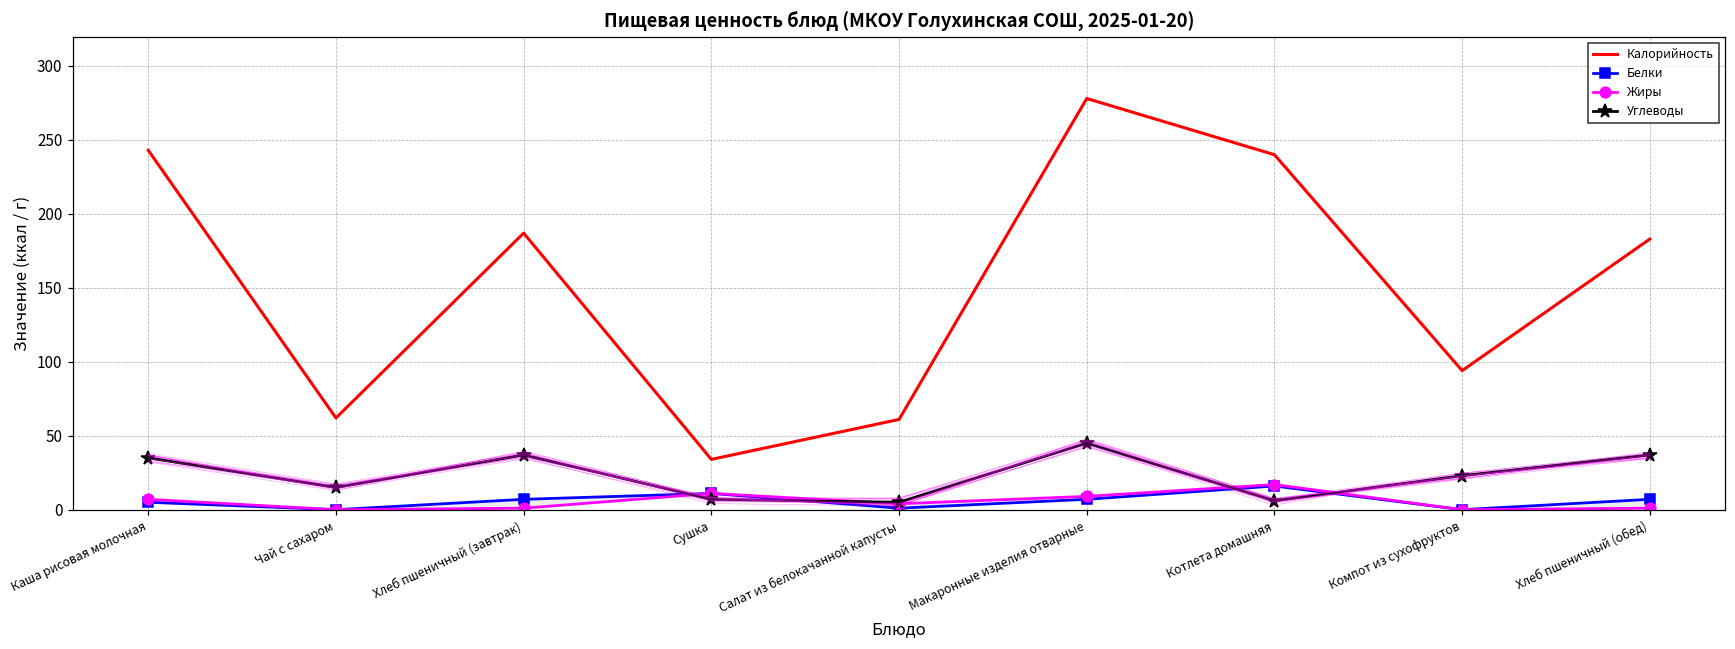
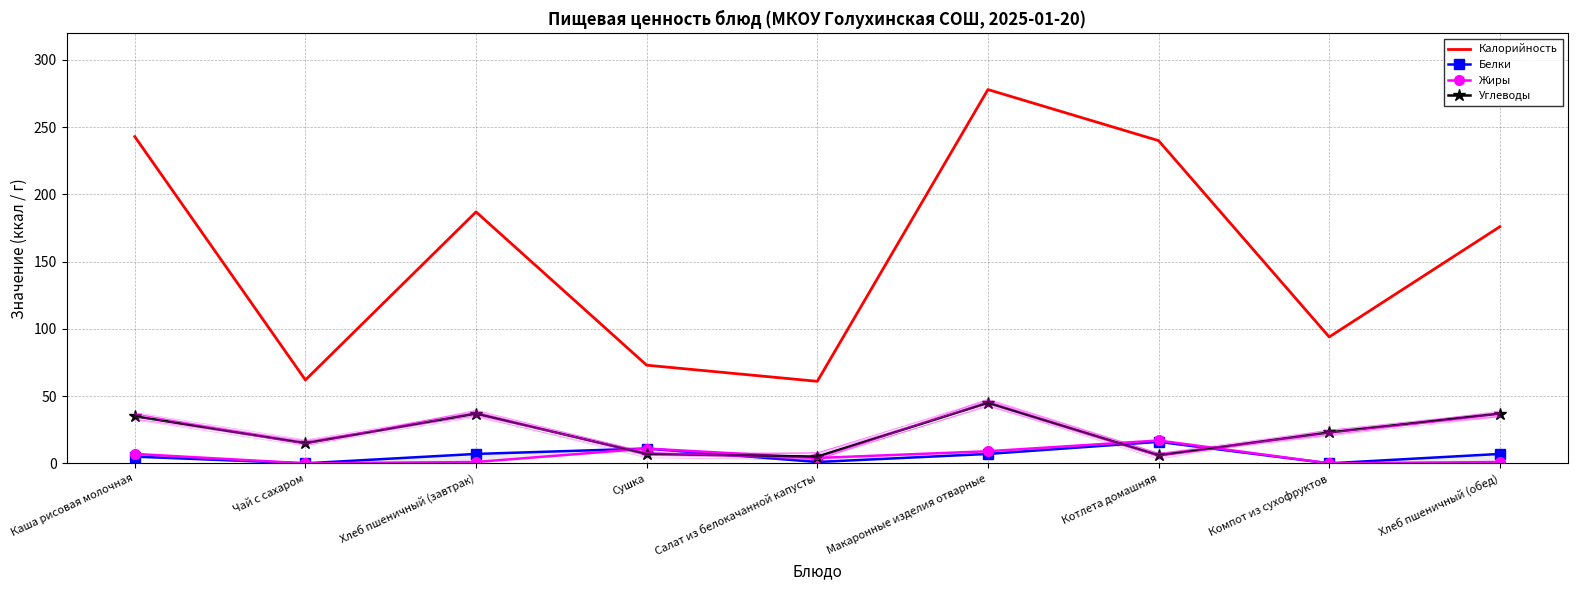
Калорийность, Сушка: 34 -> 73
Калорийность, Хлеб пшеничный (обед): 183 -> 176
